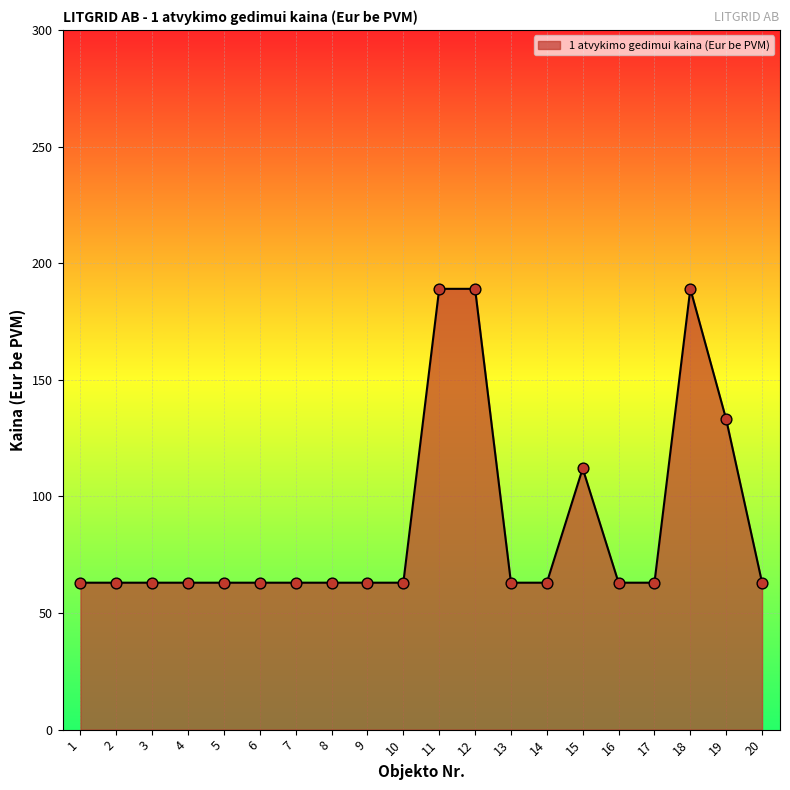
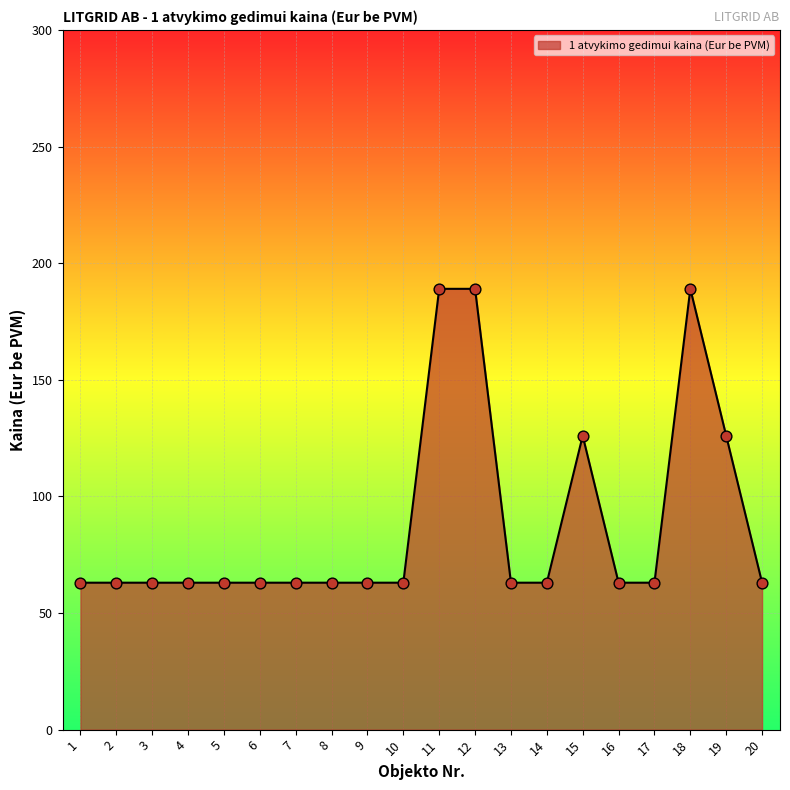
15: 112 -> 126
19: 133 -> 126
